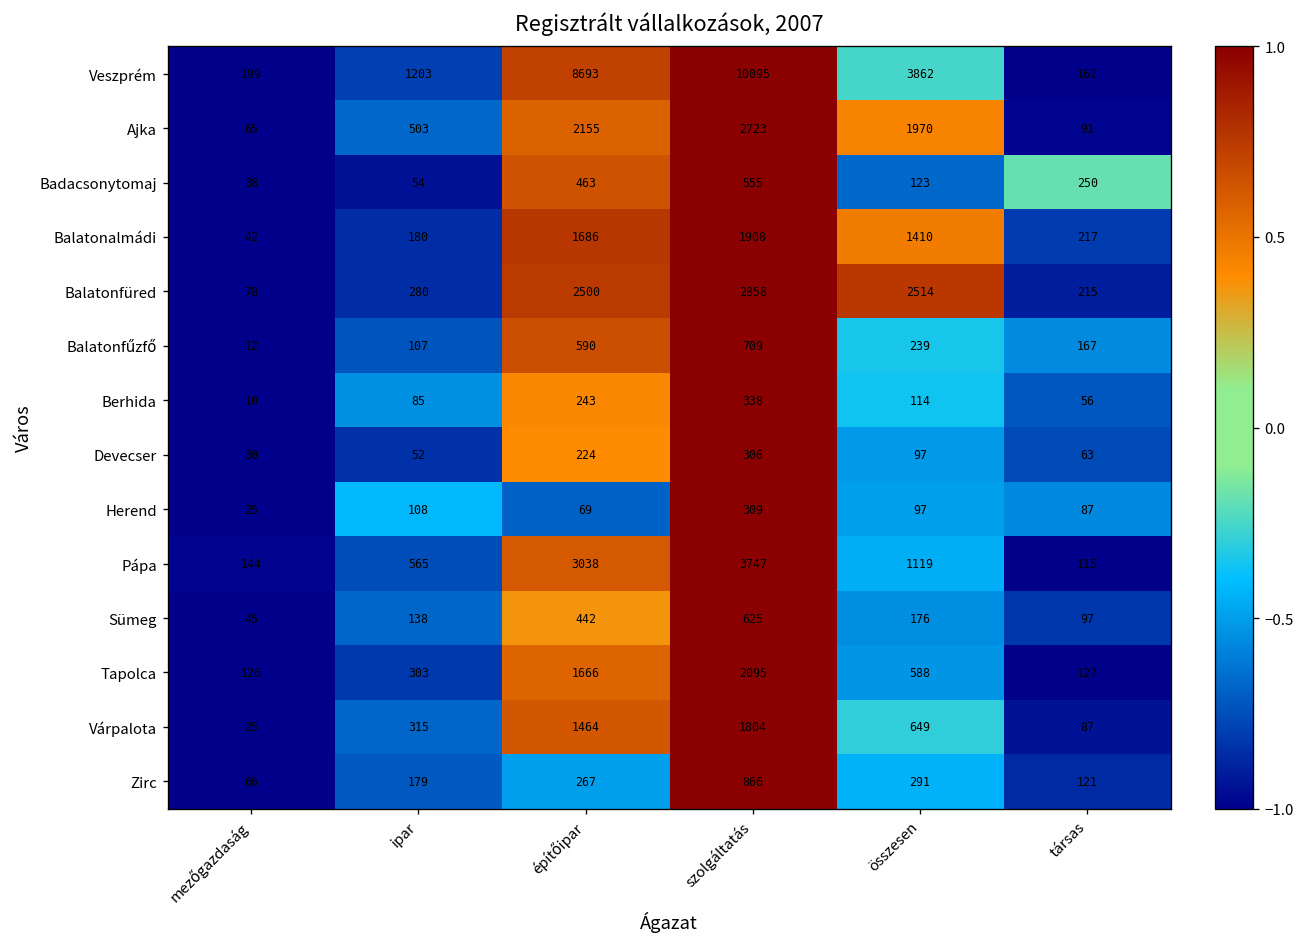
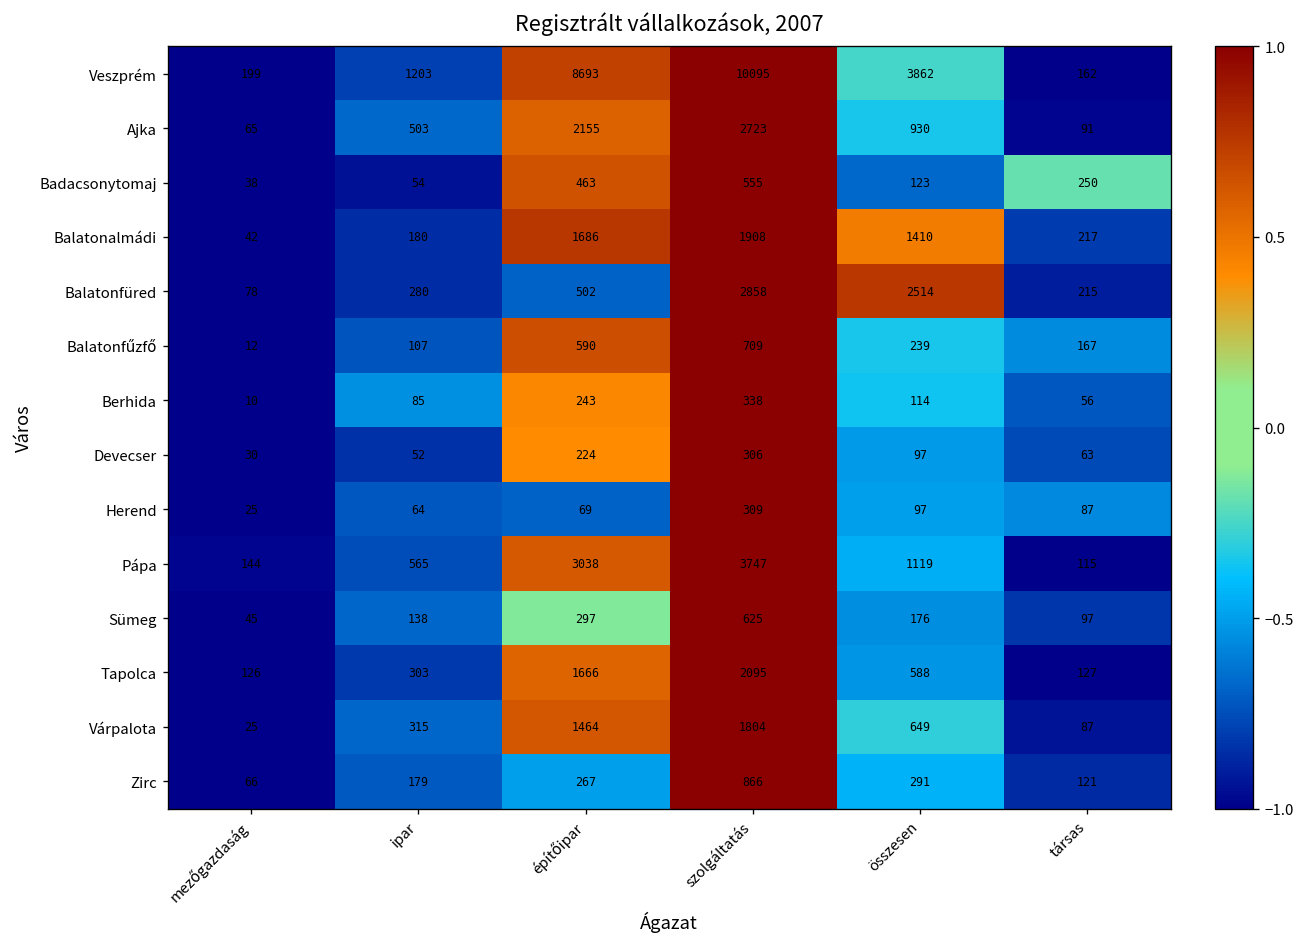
Ajka, összesen: 1970 -> 930
Balatonfüred, építőipar: 2500 -> 502
Herend, ipar: 108 -> 64
Sümeg, építőipar: 442 -> 297
